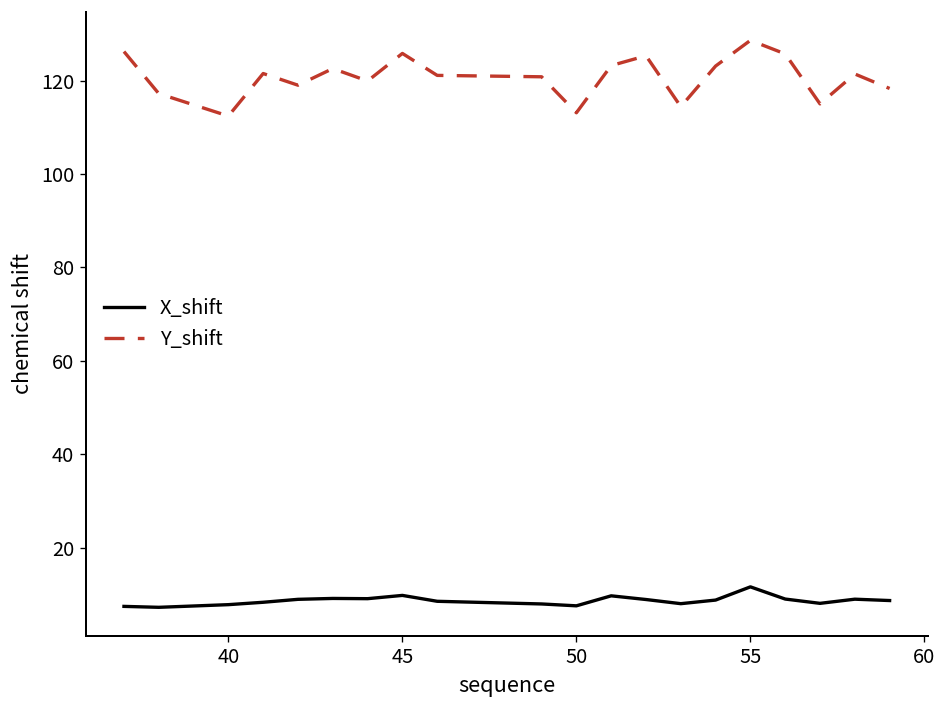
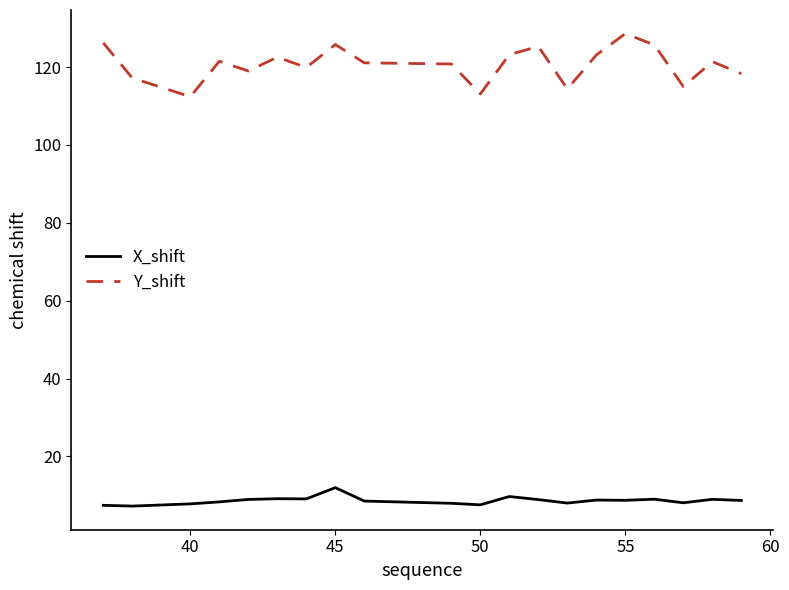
X_shift, 45: 10 -> 12
X_shift, 55: 12 -> 9
